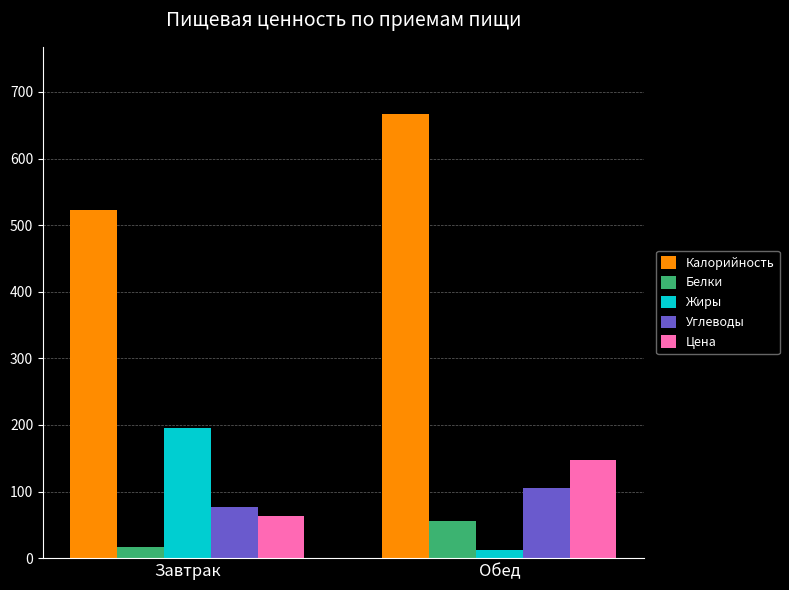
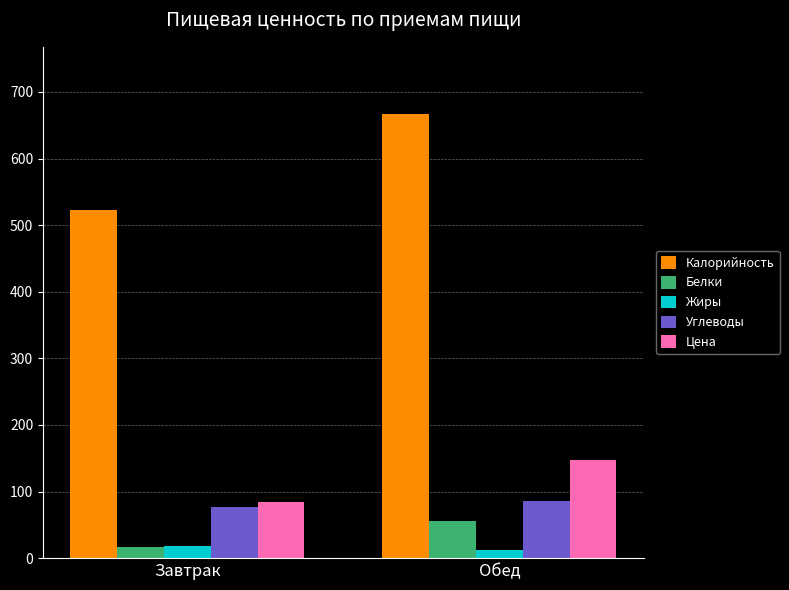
Жиры, Завтрак: 200 -> 20
Цена, Завтрак: 60 -> 80
Углеводы, Обед: 100 -> 90
